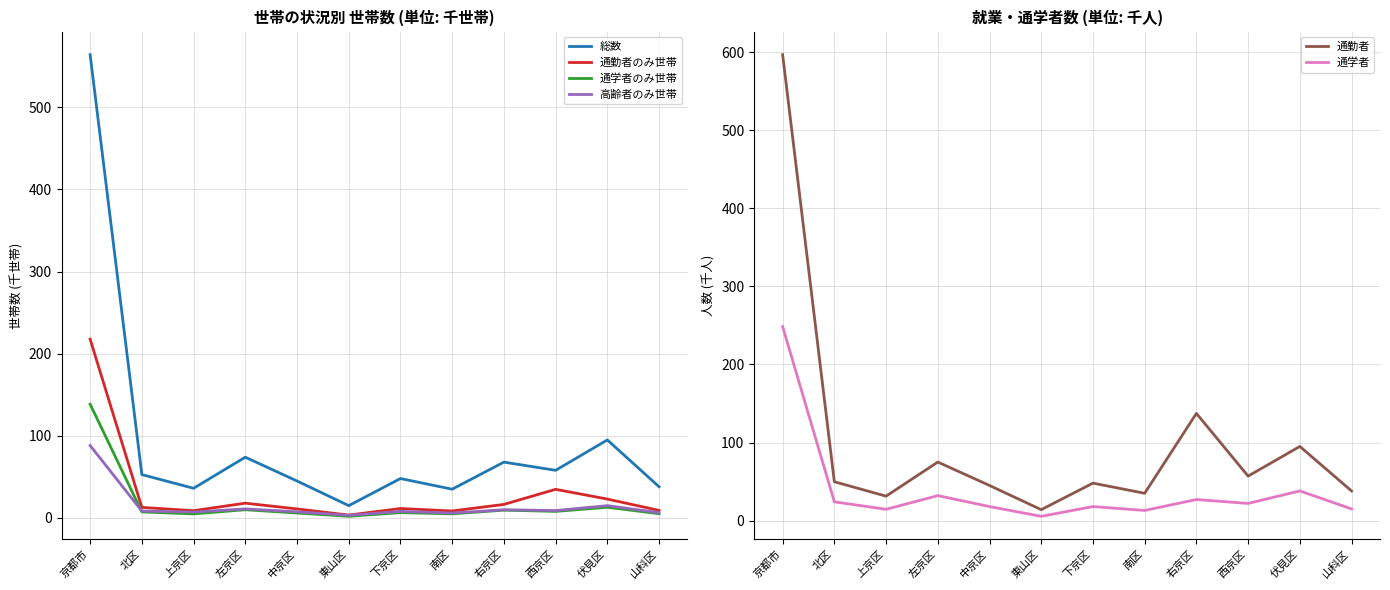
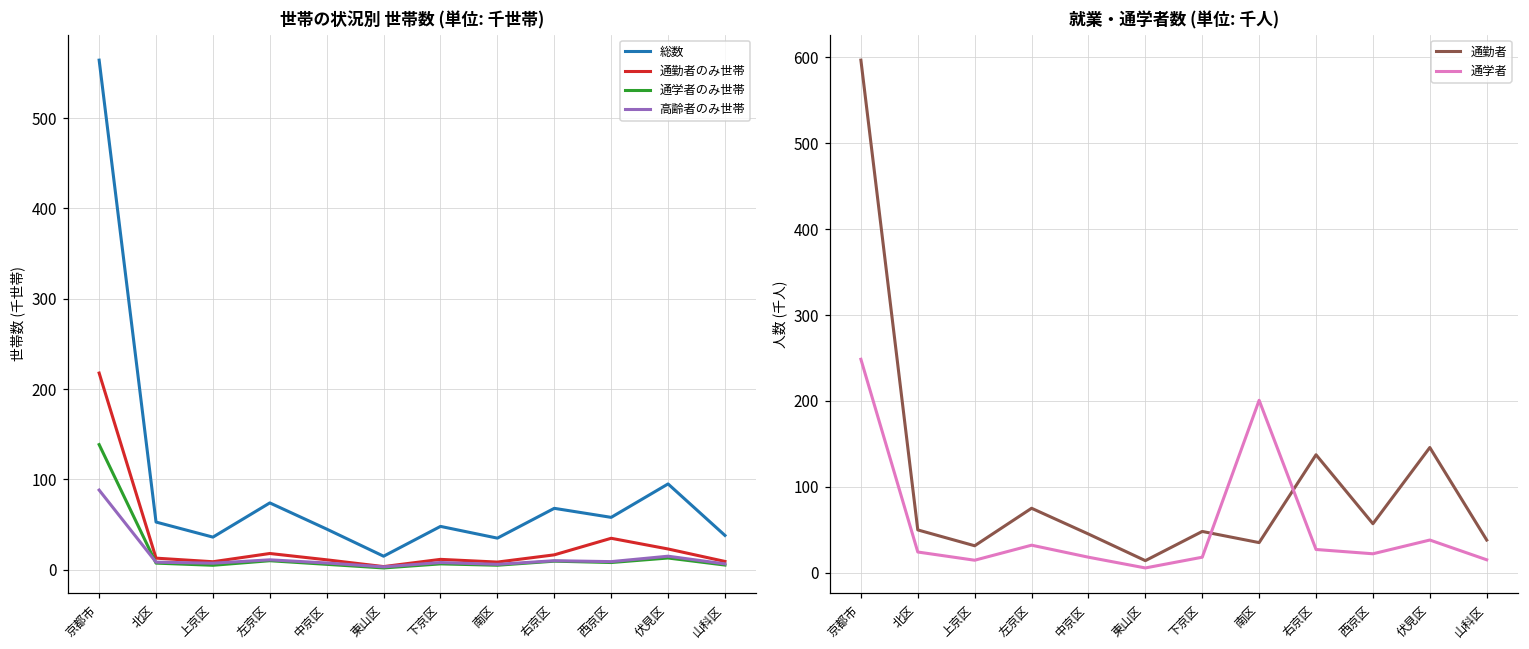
就業・通学者数 (単位: 千人), 通学者, 南区: 10 -> 200
就業・通学者数 (単位: 千人), 通勤者, 伏見区: 100 -> 150
